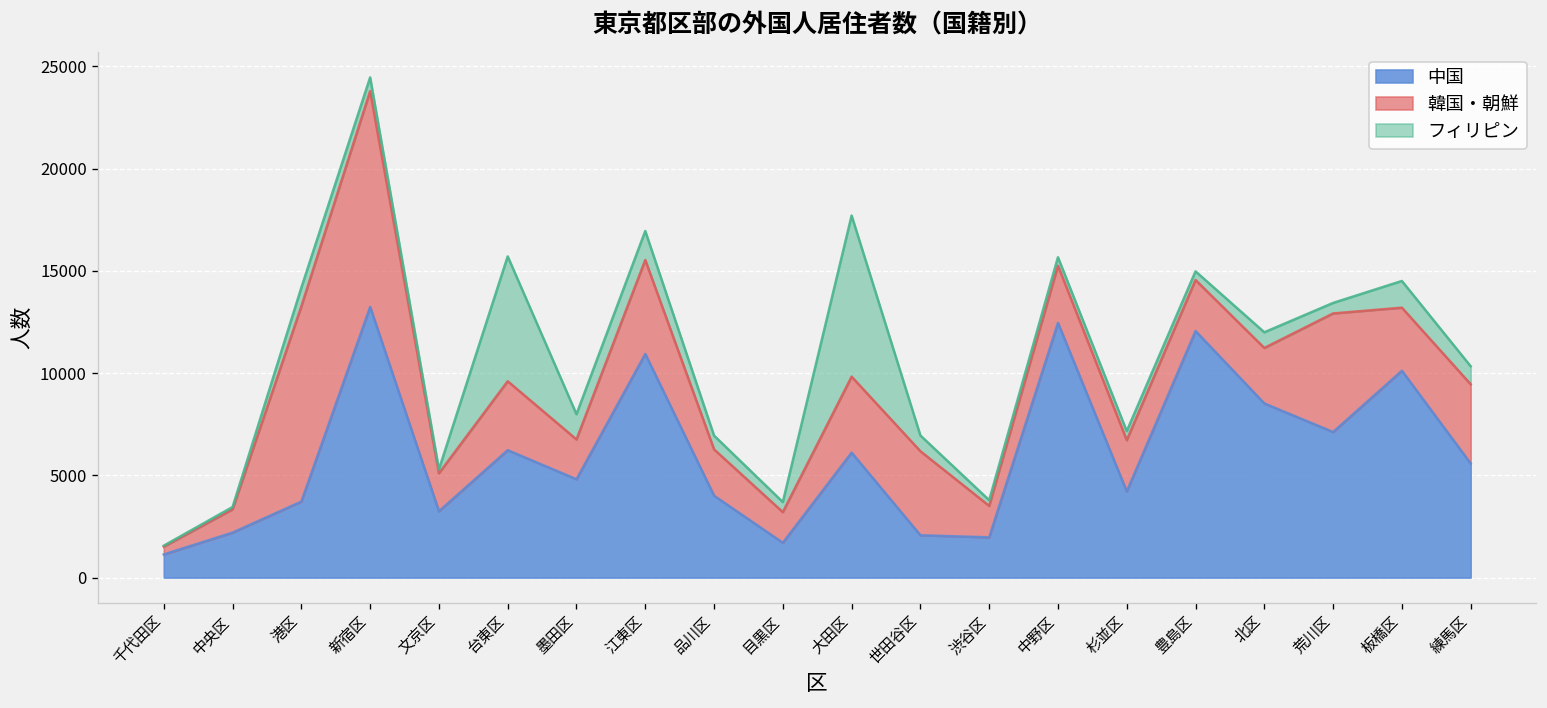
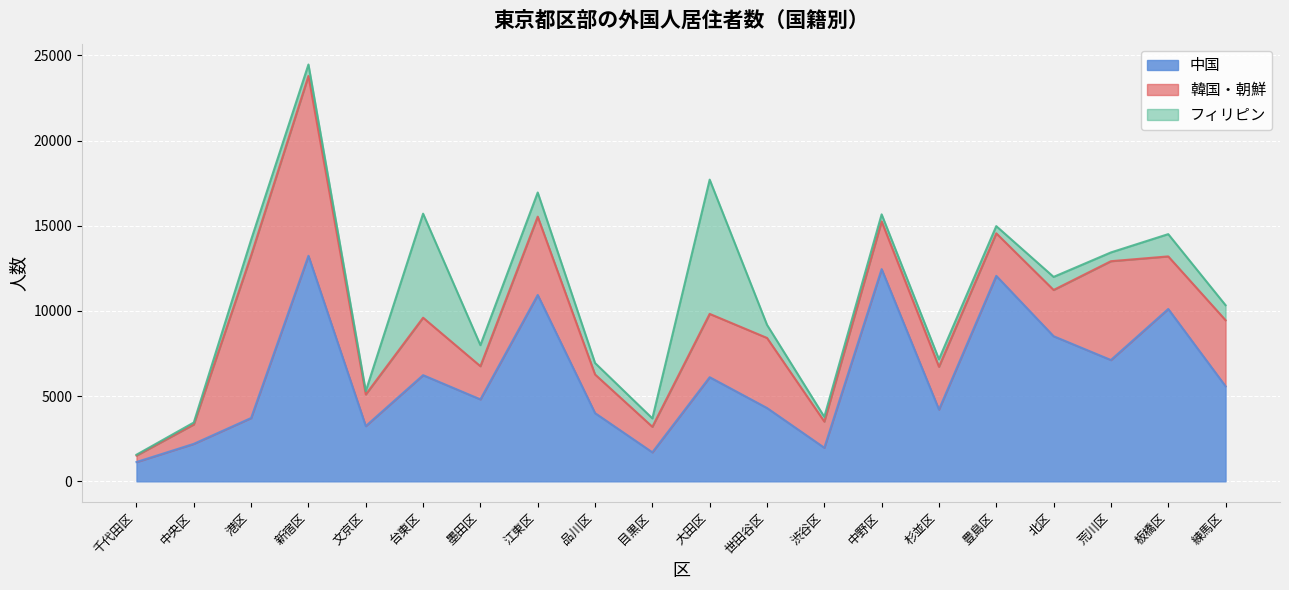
中国, 世田谷区: 2100 -> 4300
